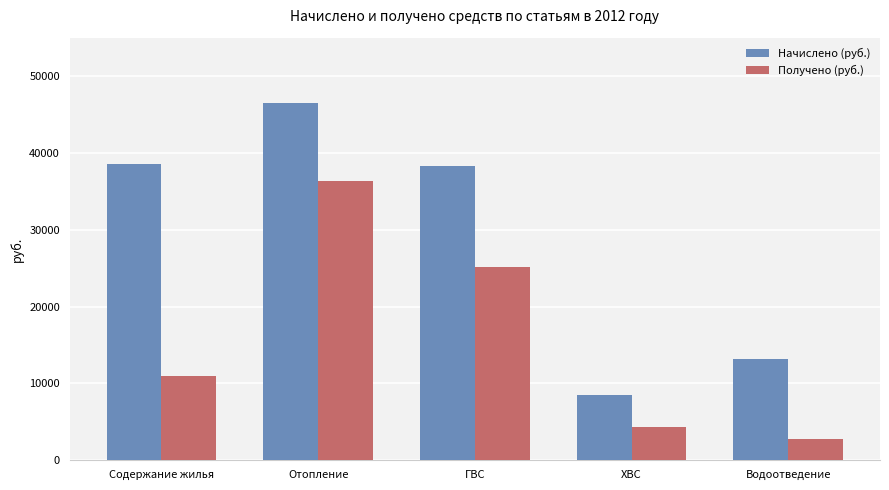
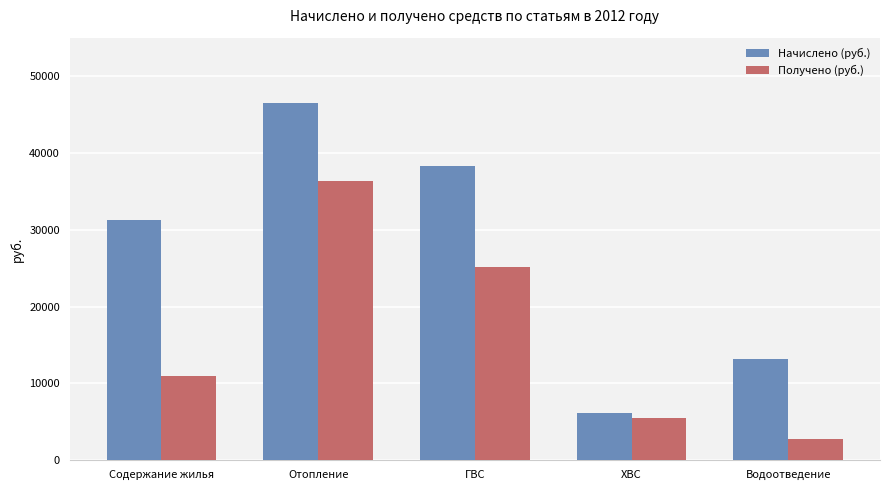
Начислено (руб.), Содержание жилья: 39000 -> 31000
Начислено (руб.), ХВС: 8000 -> 6000
Получено (руб.), ХВС: 4000 -> 5000
